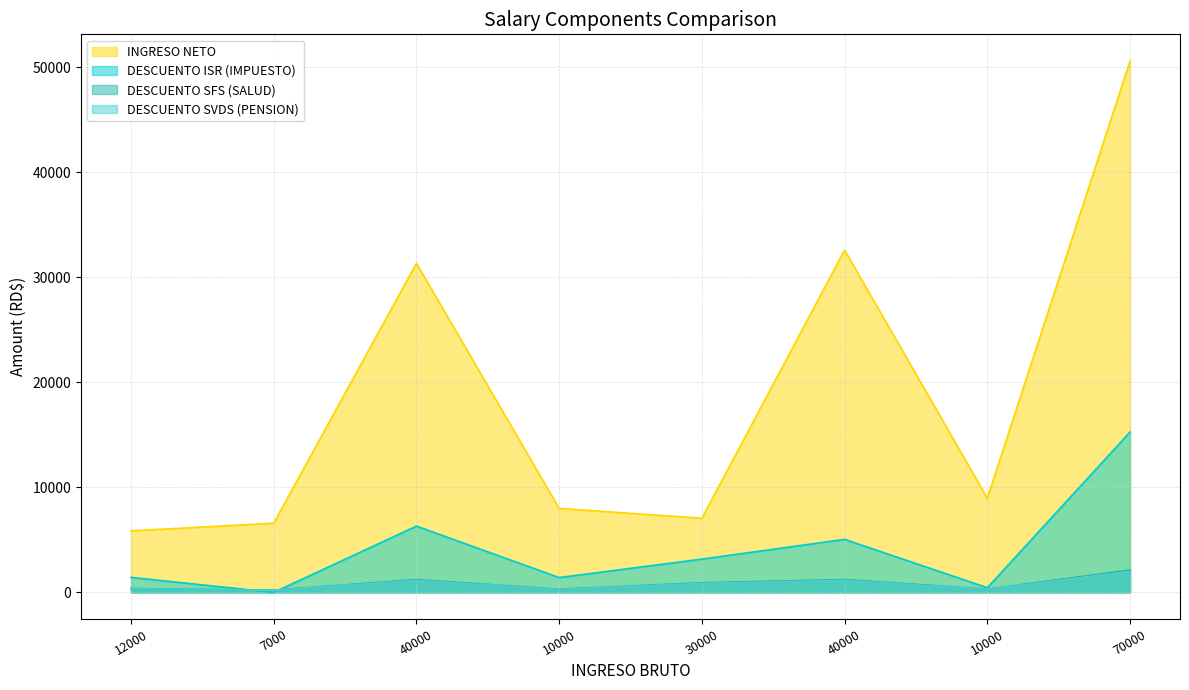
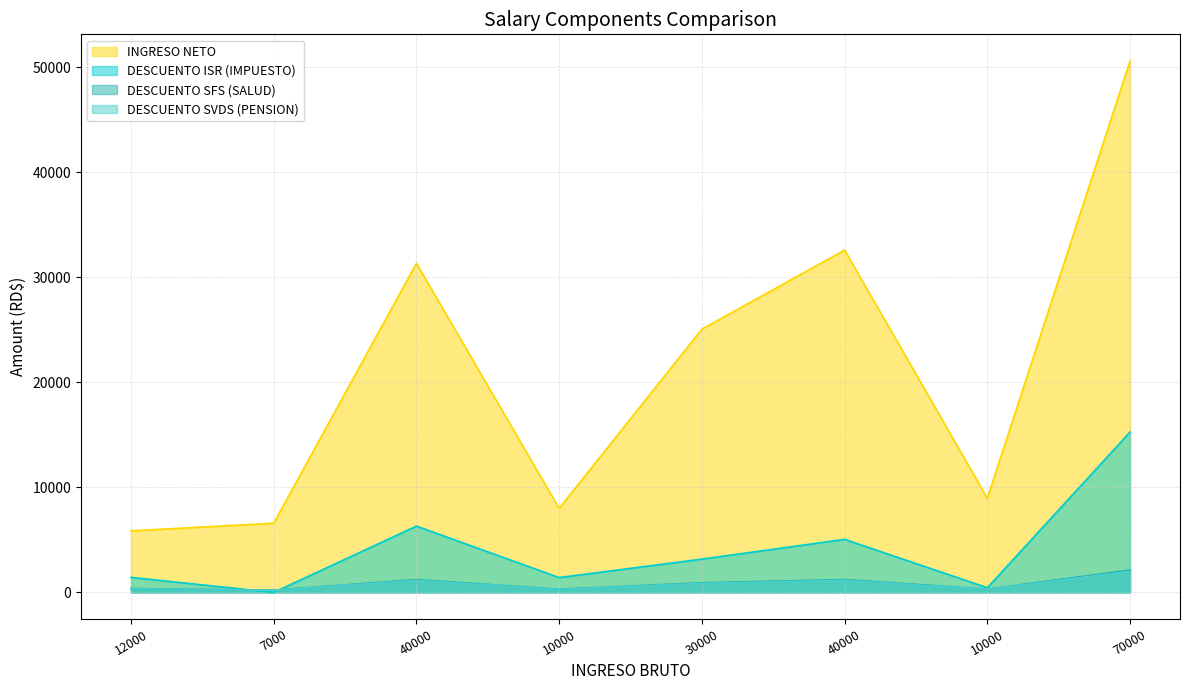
INGRESO NETO, 30000: 7100 -> 25100
